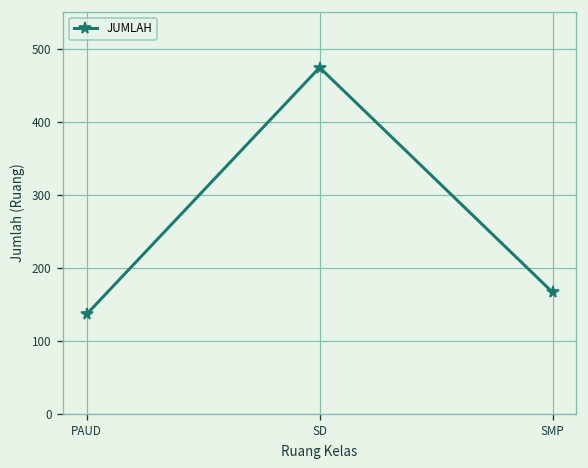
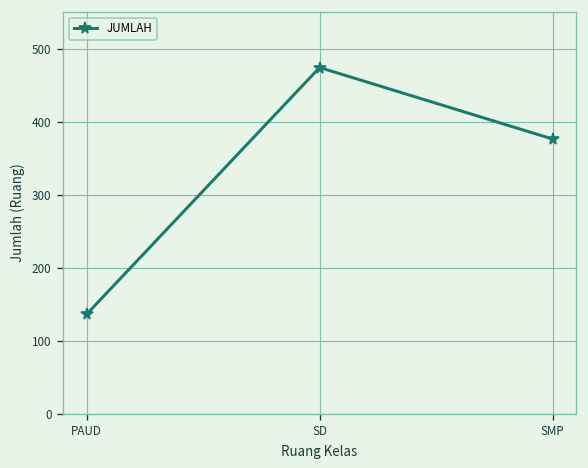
SMP: 170 -> 380
